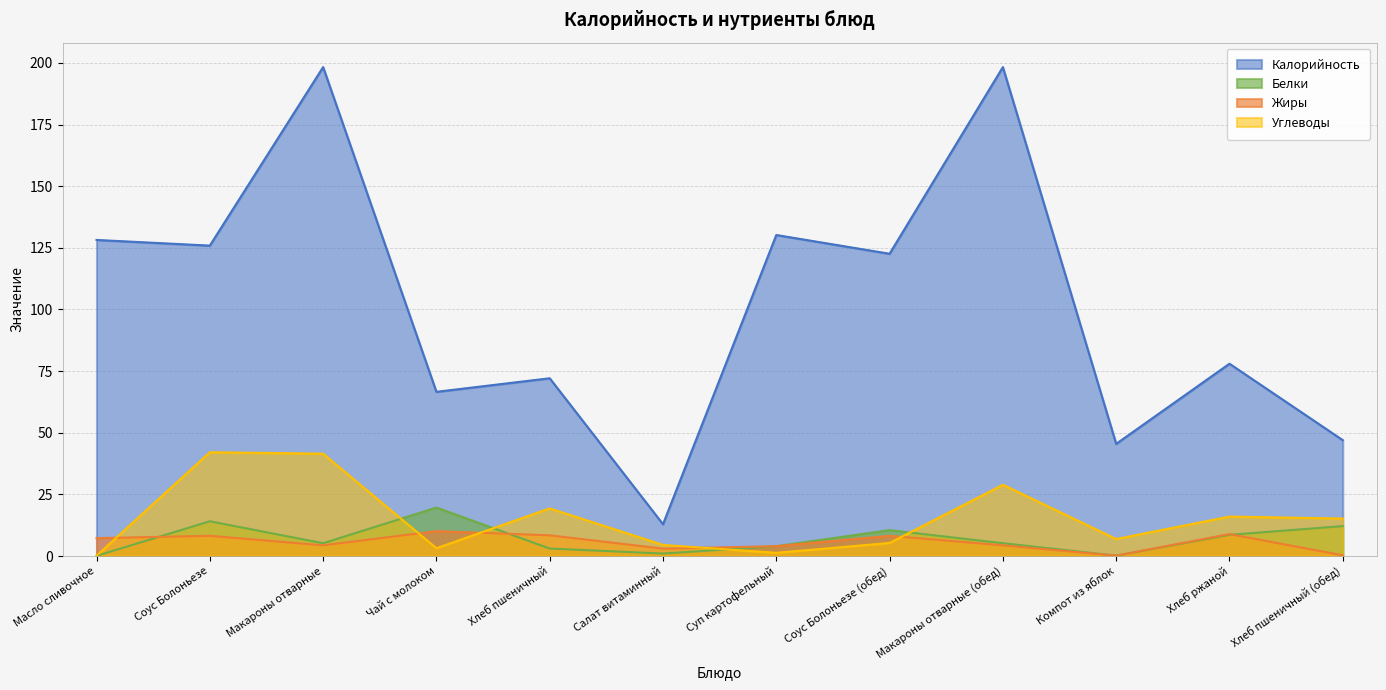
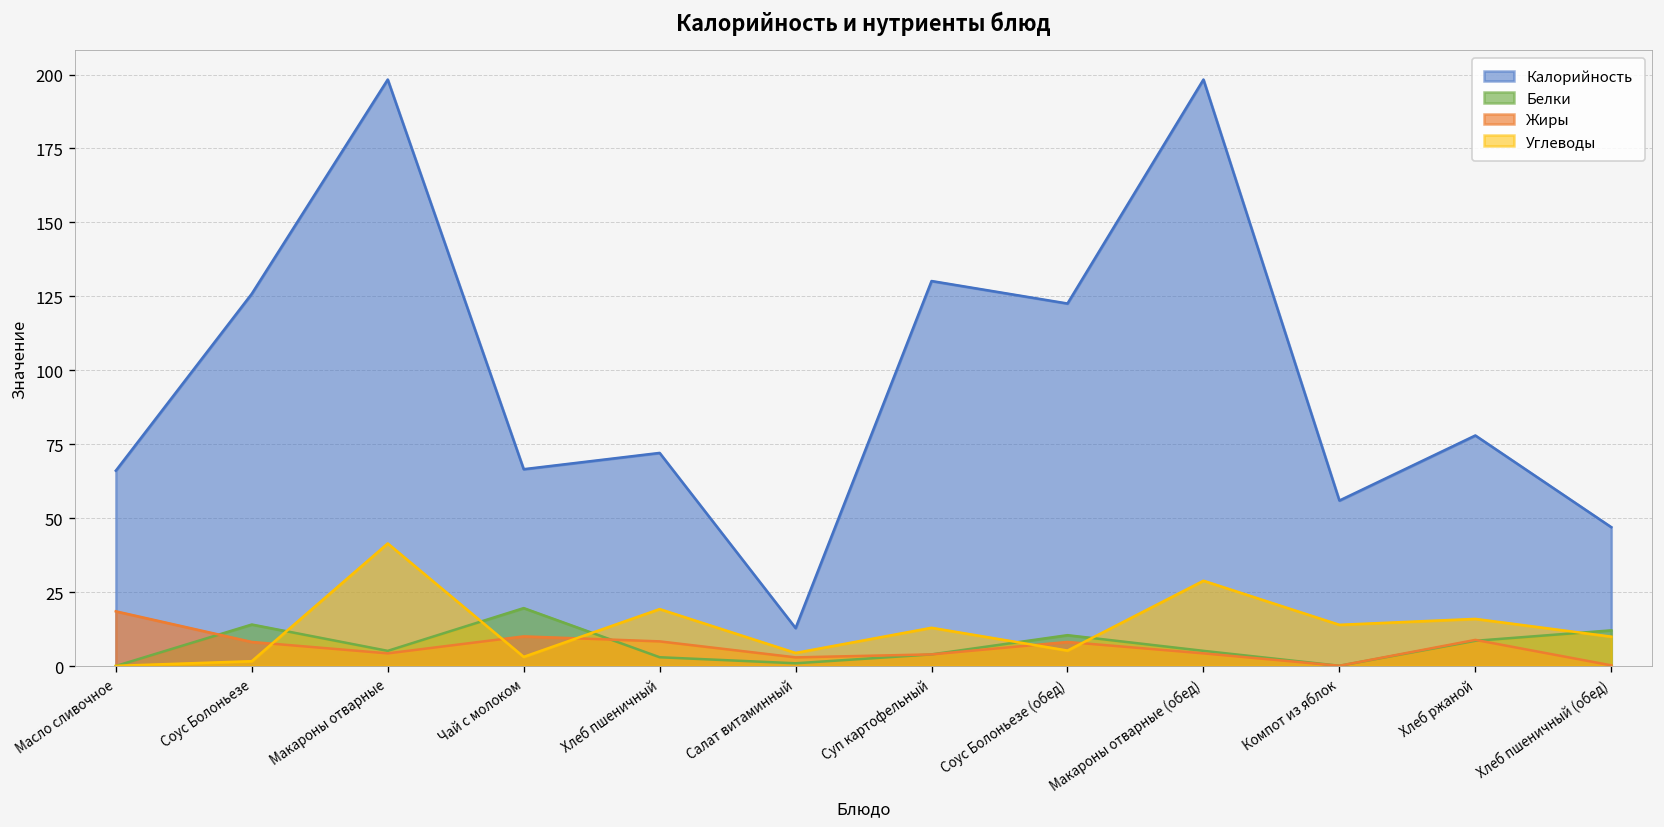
Калорийность, Масло сливочное: 128 -> 66
Жиры, Масло сливочное: 7 -> 19
Углеводы, Соус Болоньезе: 42 -> 2
Углеводы, Суп картофельный: 1 -> 13
Калорийность, Компот из яблок: 46 -> 56
Углеводы, Компот из яблок: 7 -> 14
Углеводы, Хлеб пшеничный (обед): 15 -> 10
